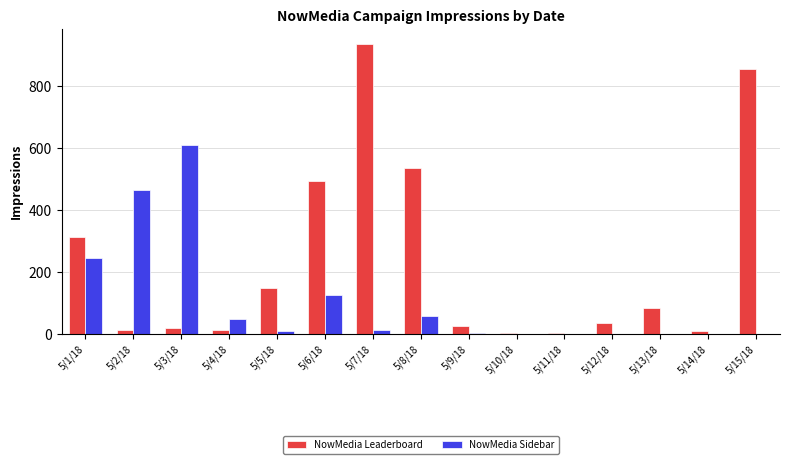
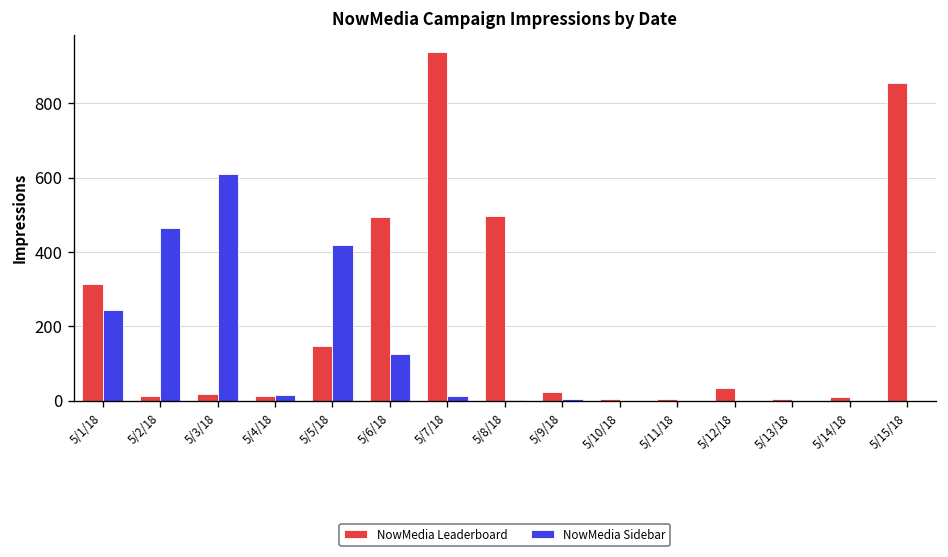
NowMedia Sidebar, 5/4/18: 50 -> 20
NowMedia Sidebar, 5/5/18: 10 -> 420
NowMedia Leaderboard, 5/8/18: 540 -> 500
NowMedia Sidebar, 5/8/18: 60 -> 0
NowMedia Leaderboard, 5/13/18: 80 -> 0
